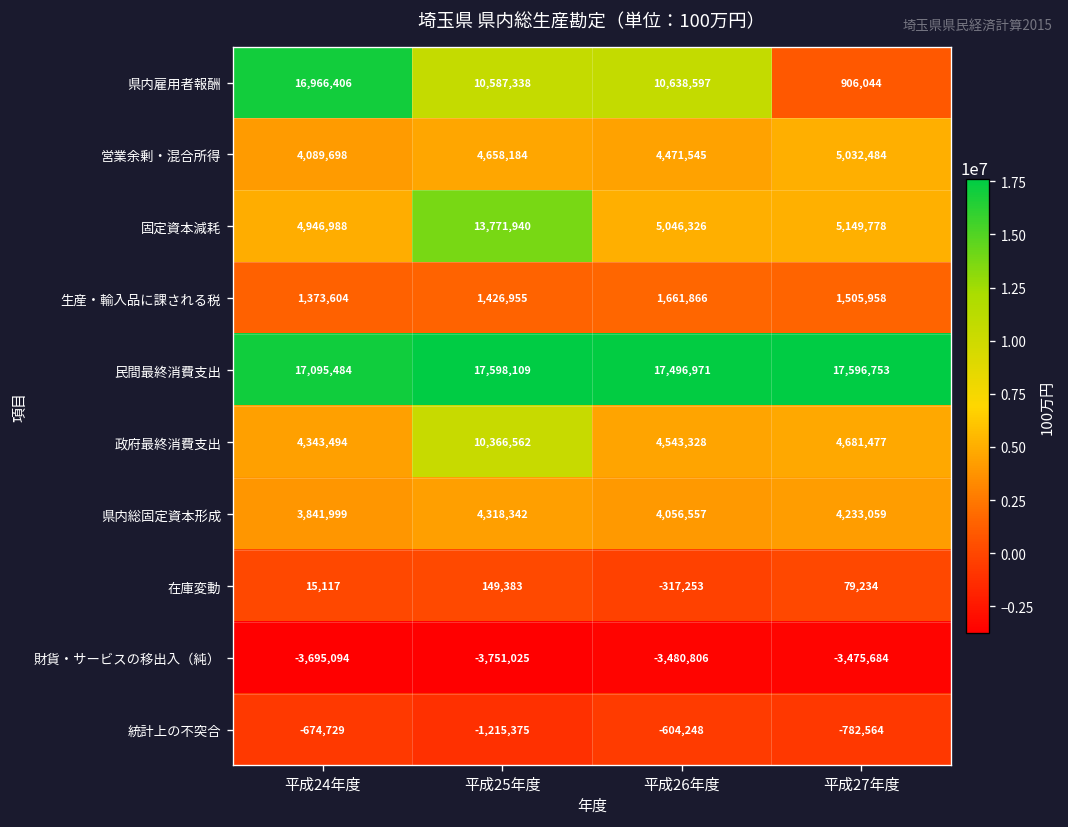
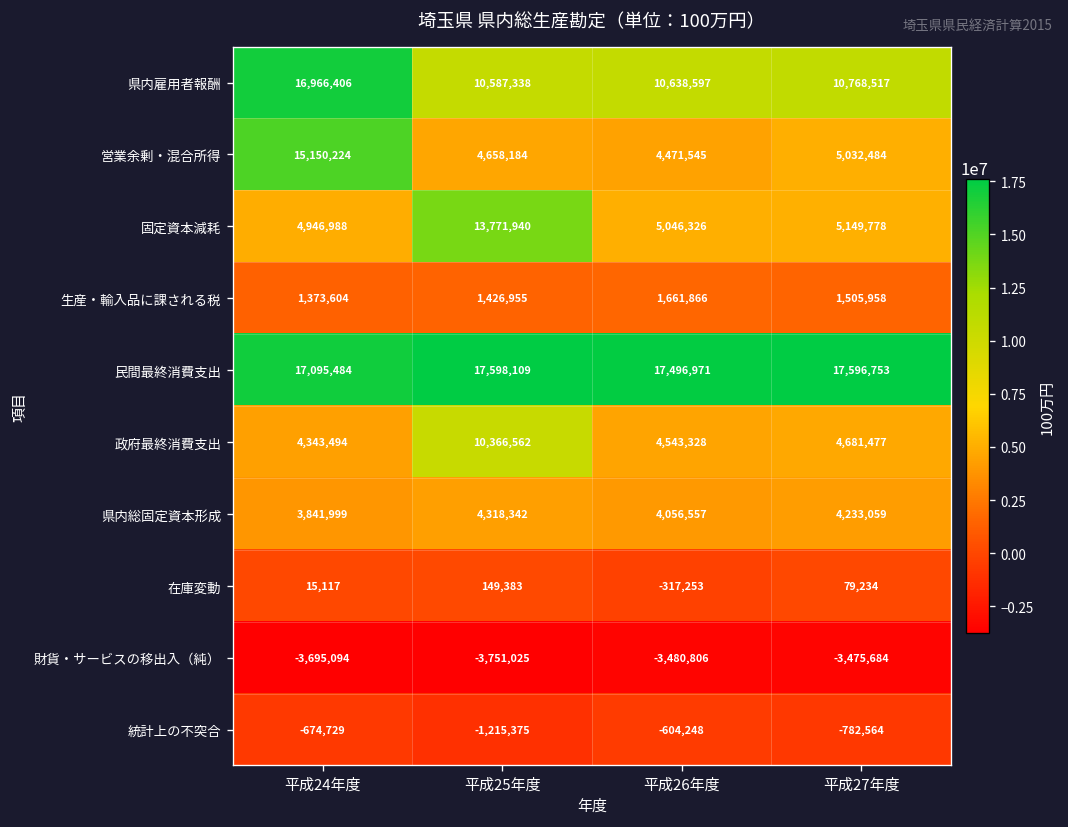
県内雇用者報酬, 平成27年度: 906,044 -> 10,768,517
営業余剰・混合所得, 平成24年度: 4,089,698 -> 15,150,224
